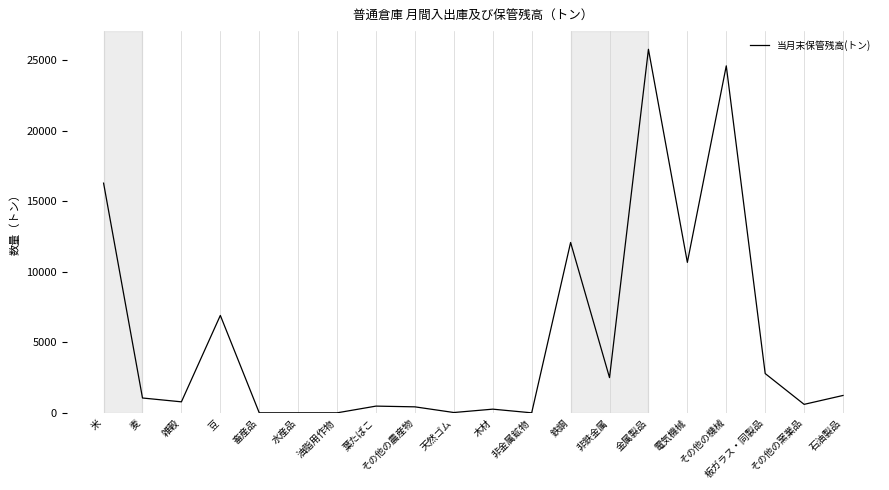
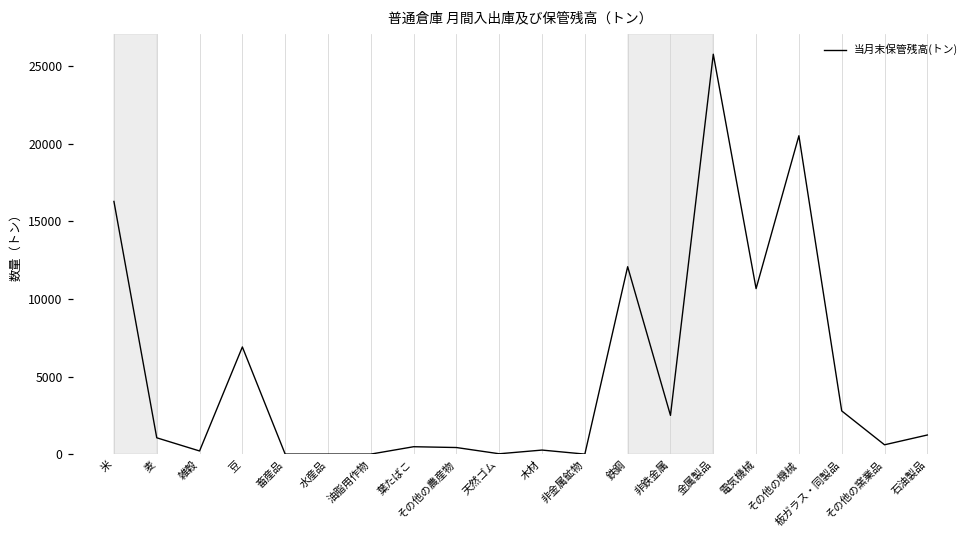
雑穀: 800 -> 200
その他の機械: 24600 -> 20500
